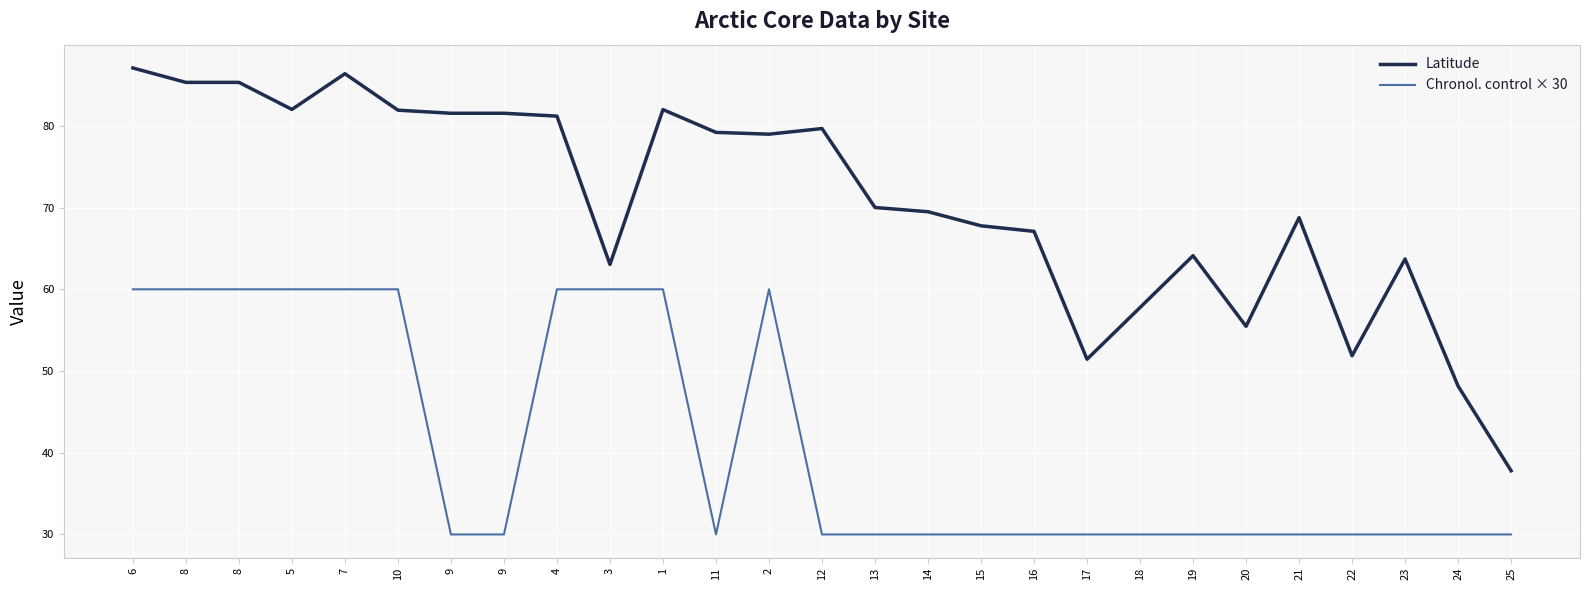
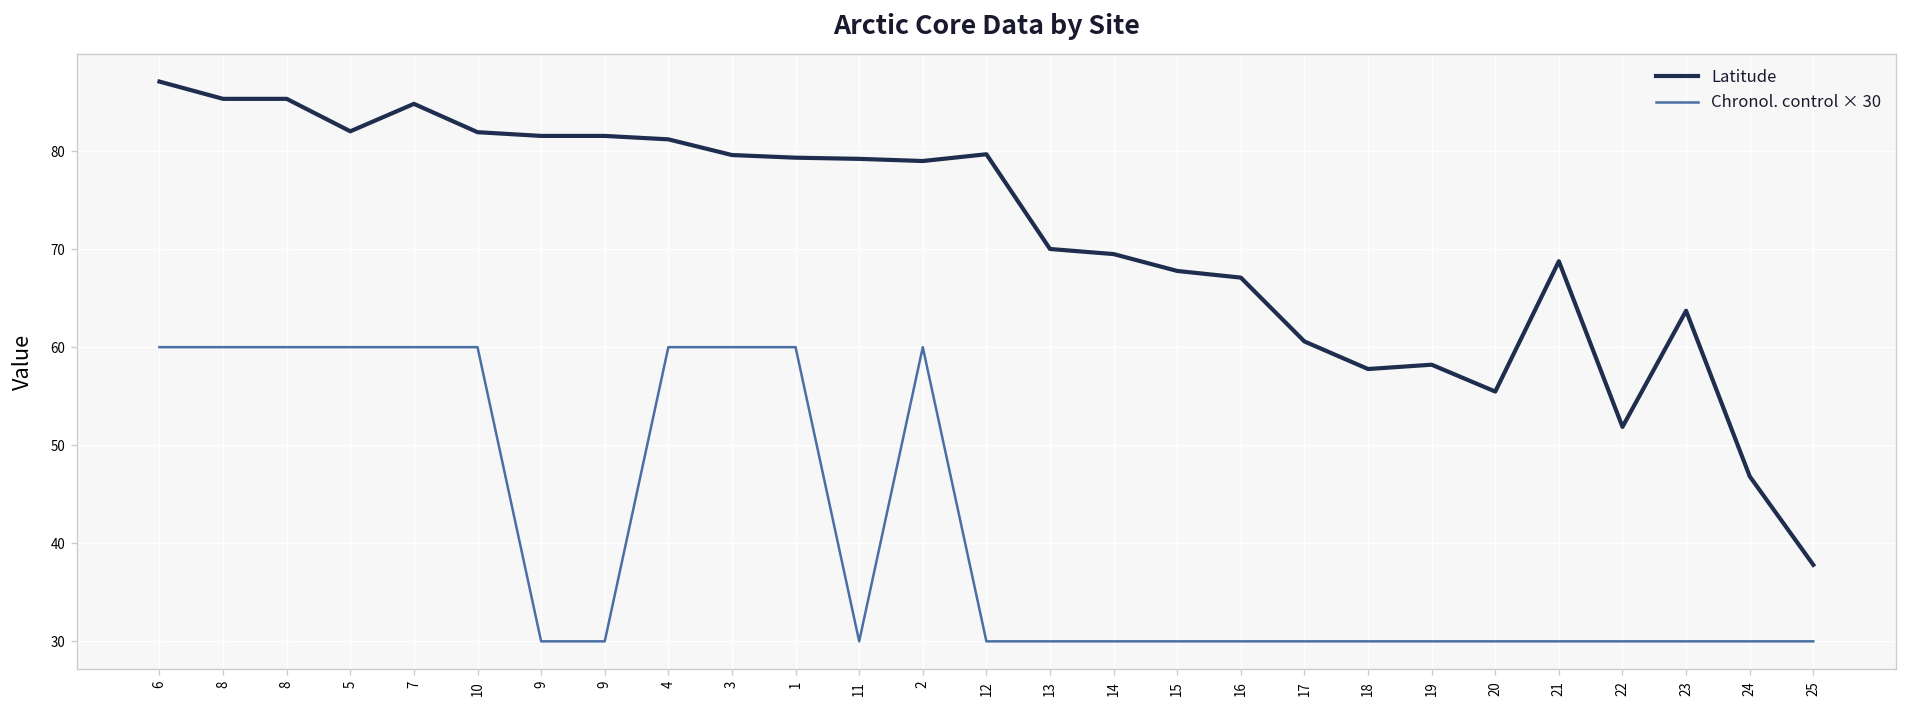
Latitude, 7: 86 -> 85
Latitude, 3: 63 -> 80
Latitude, 1: 82 -> 79
Latitude, 17: 51 -> 61
Latitude, 19: 64 -> 58
Latitude, 24: 48 -> 47
